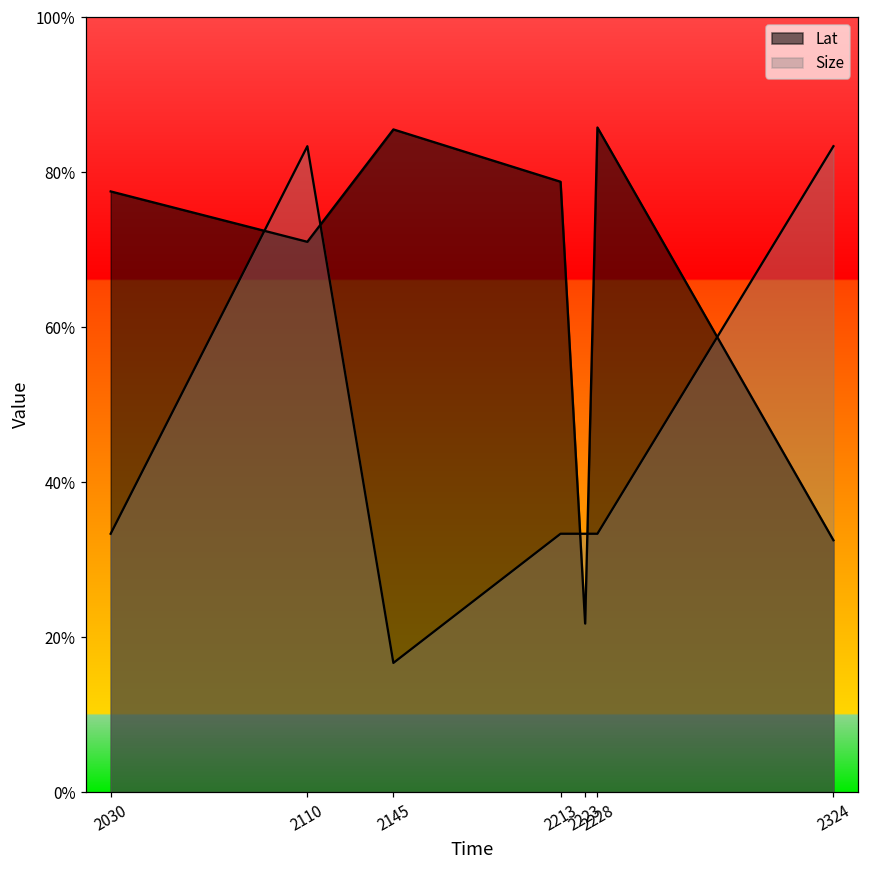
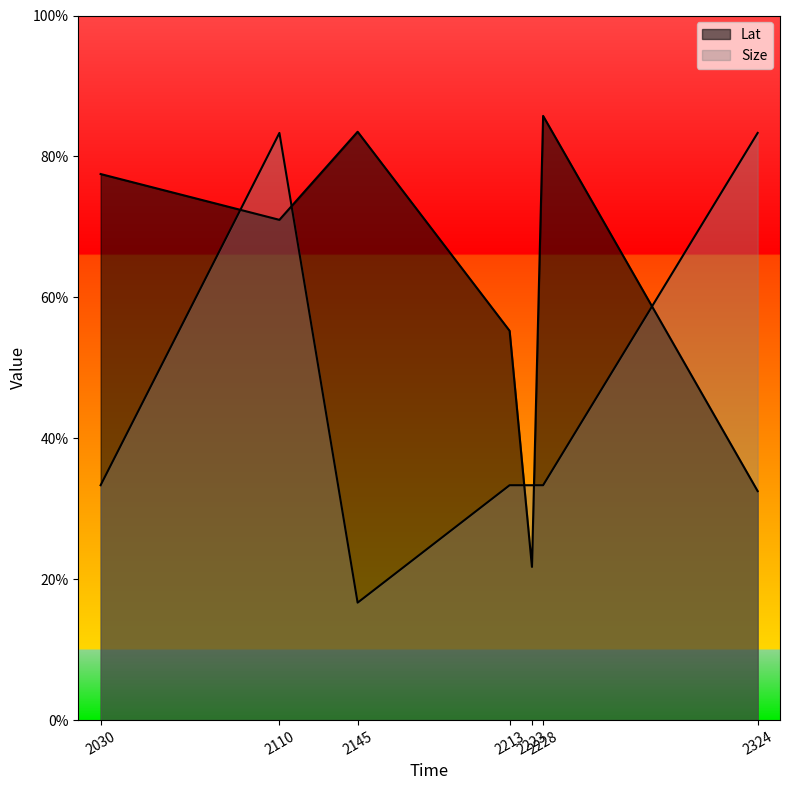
Lat, 2145: 86% -> 84%
Lat, 2213: 79% -> 55%
